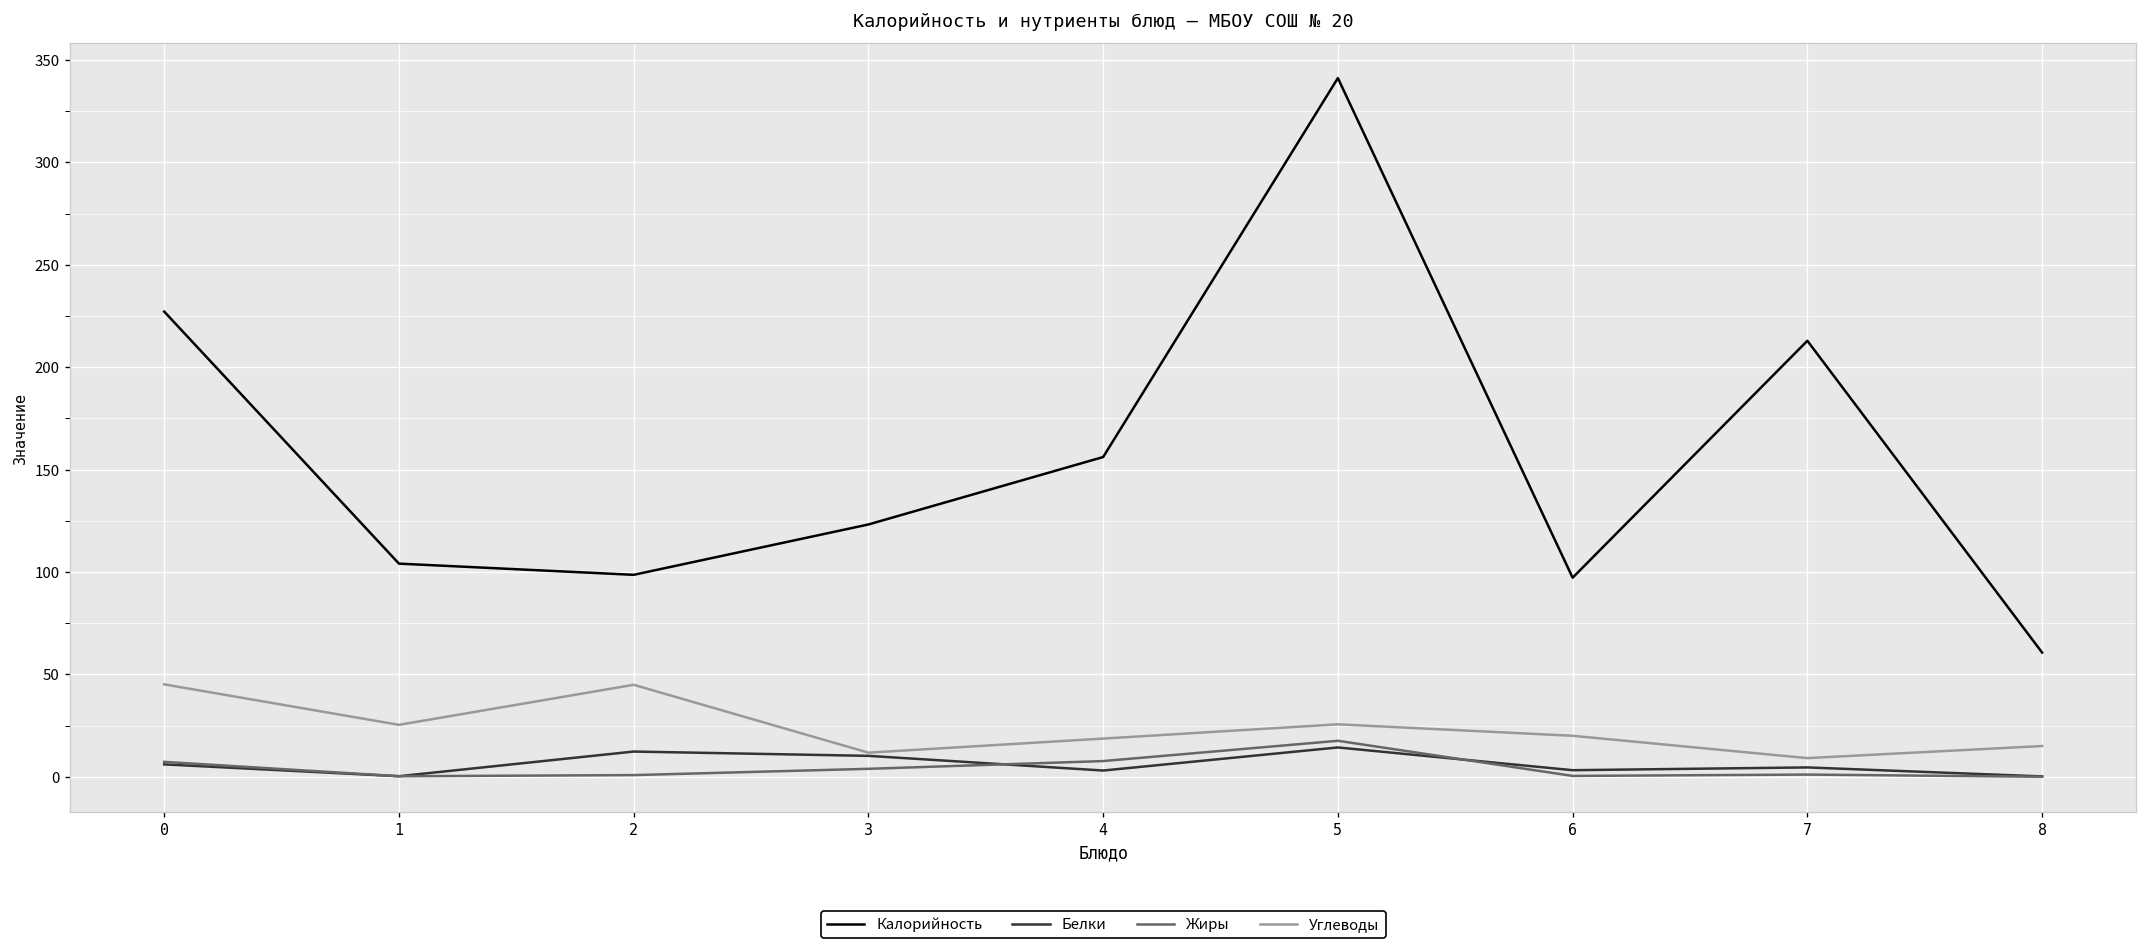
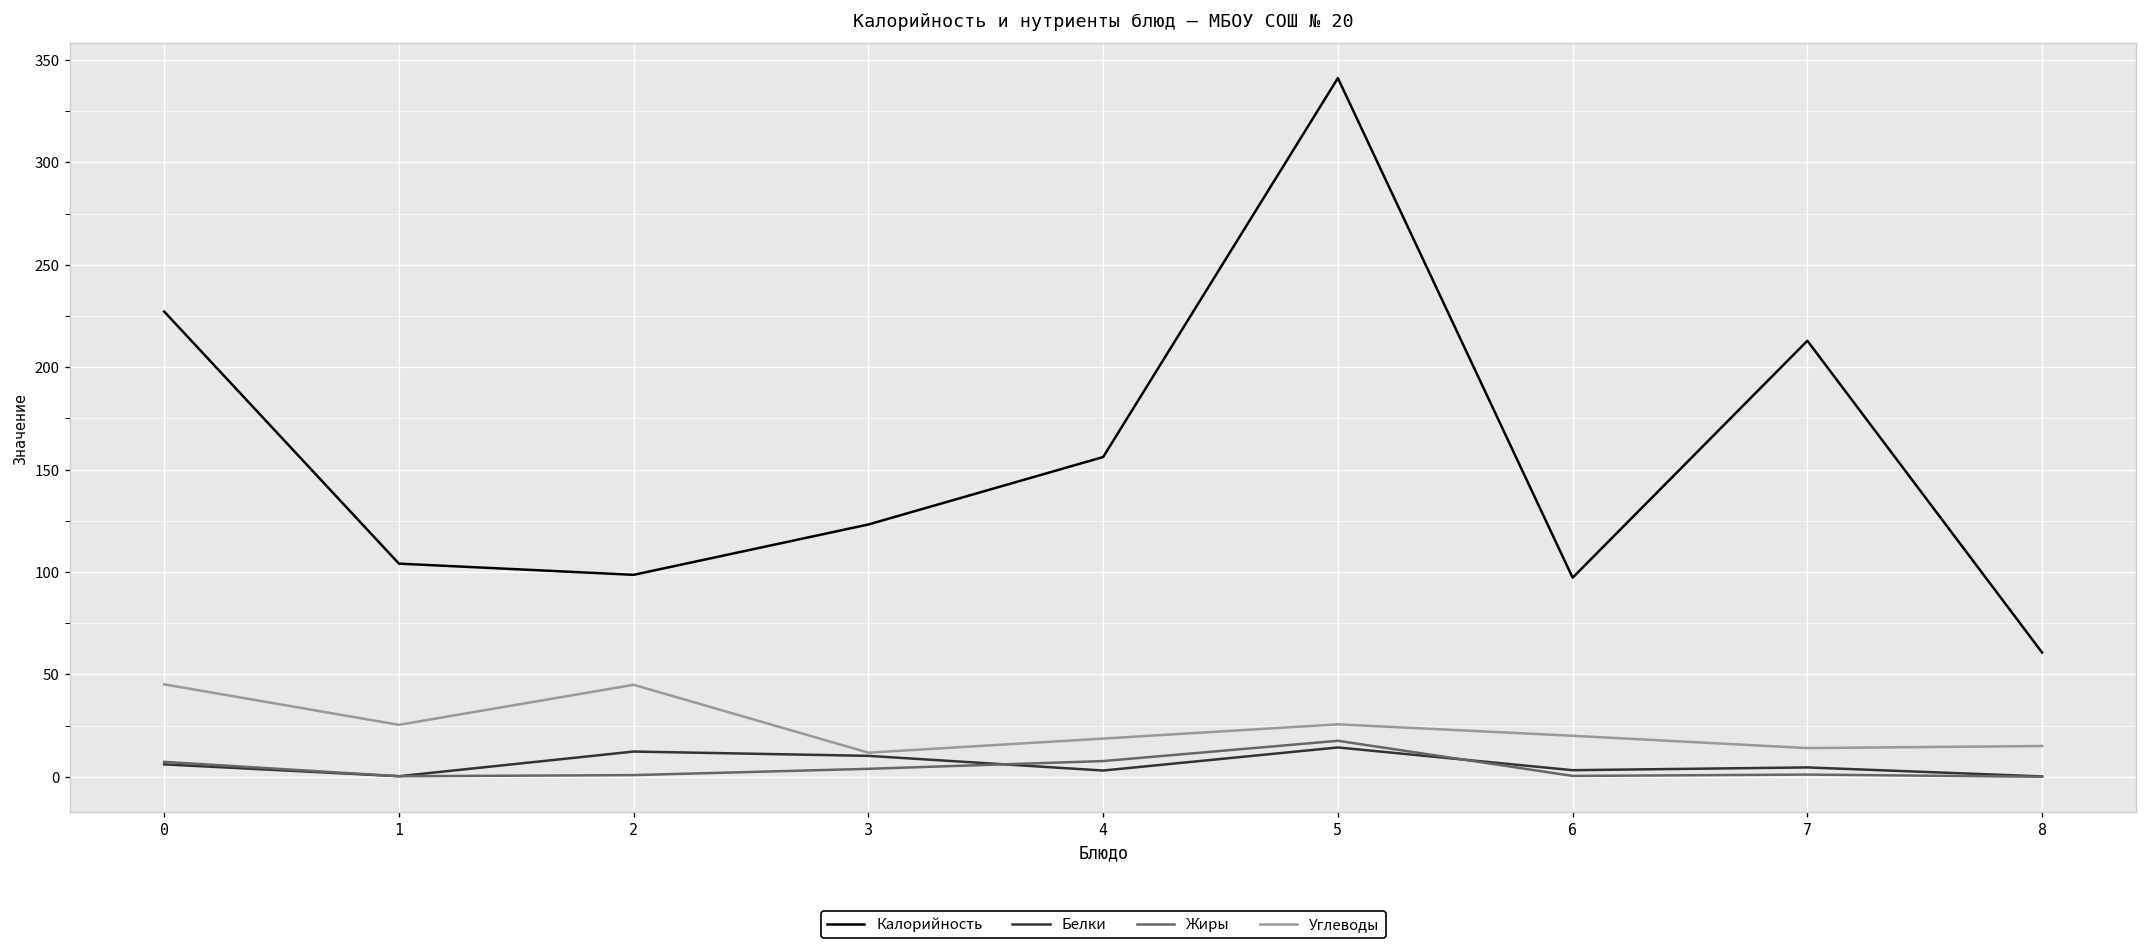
Углеводы, 7: 9 -> 14
